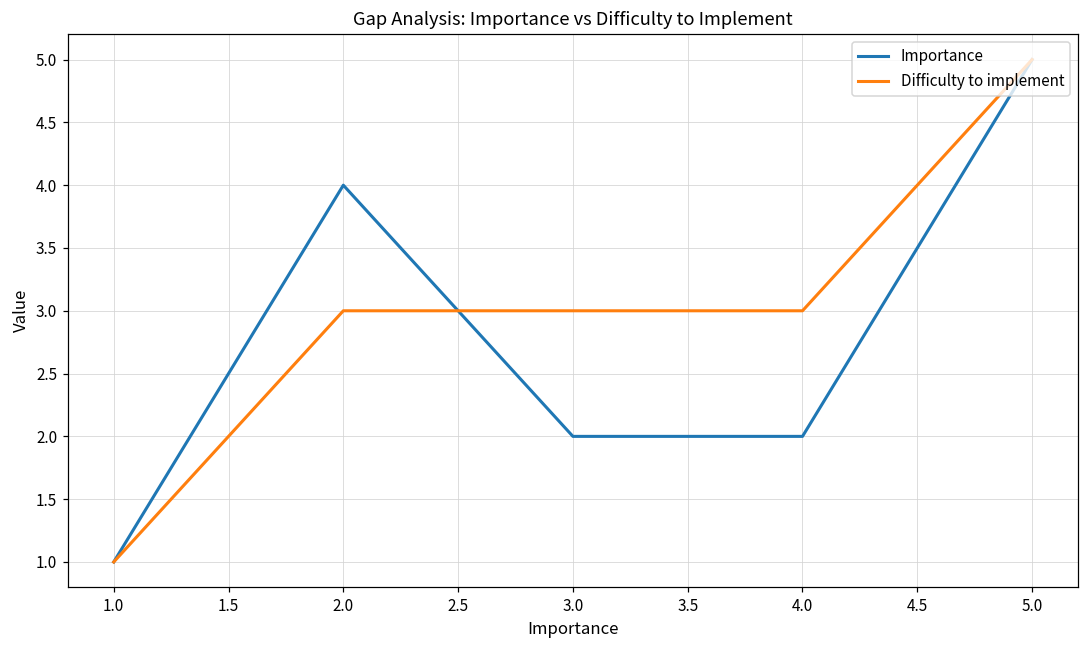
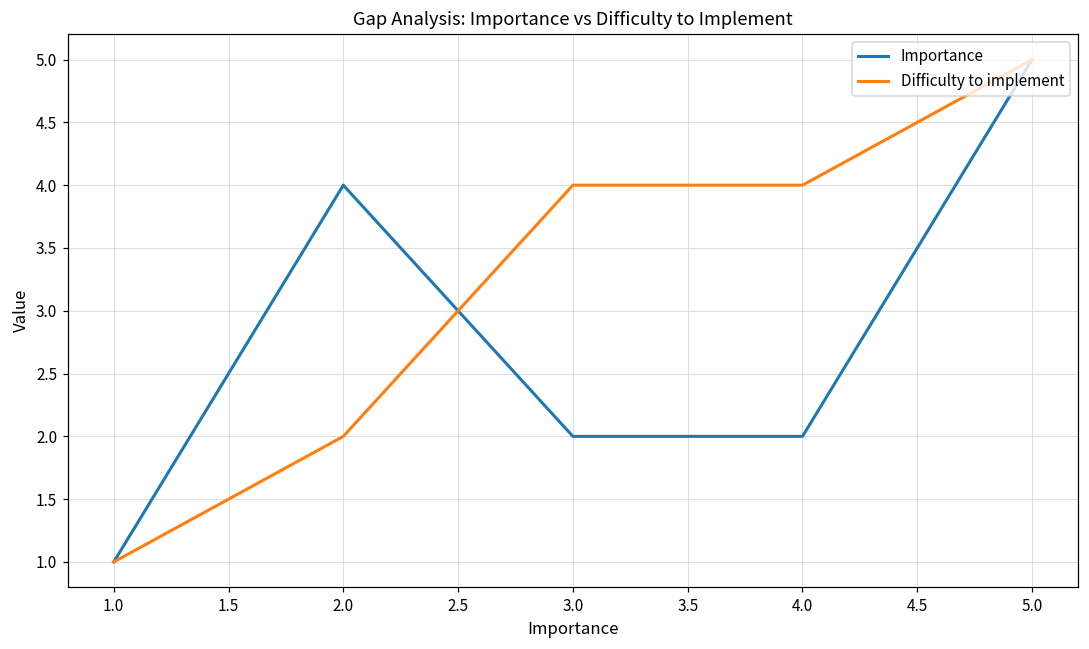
Difficulty to implement, 2.0: 3 -> 2
Difficulty to implement, 3.0: 3 -> 4
Difficulty to implement, 4.0: 3 -> 4
